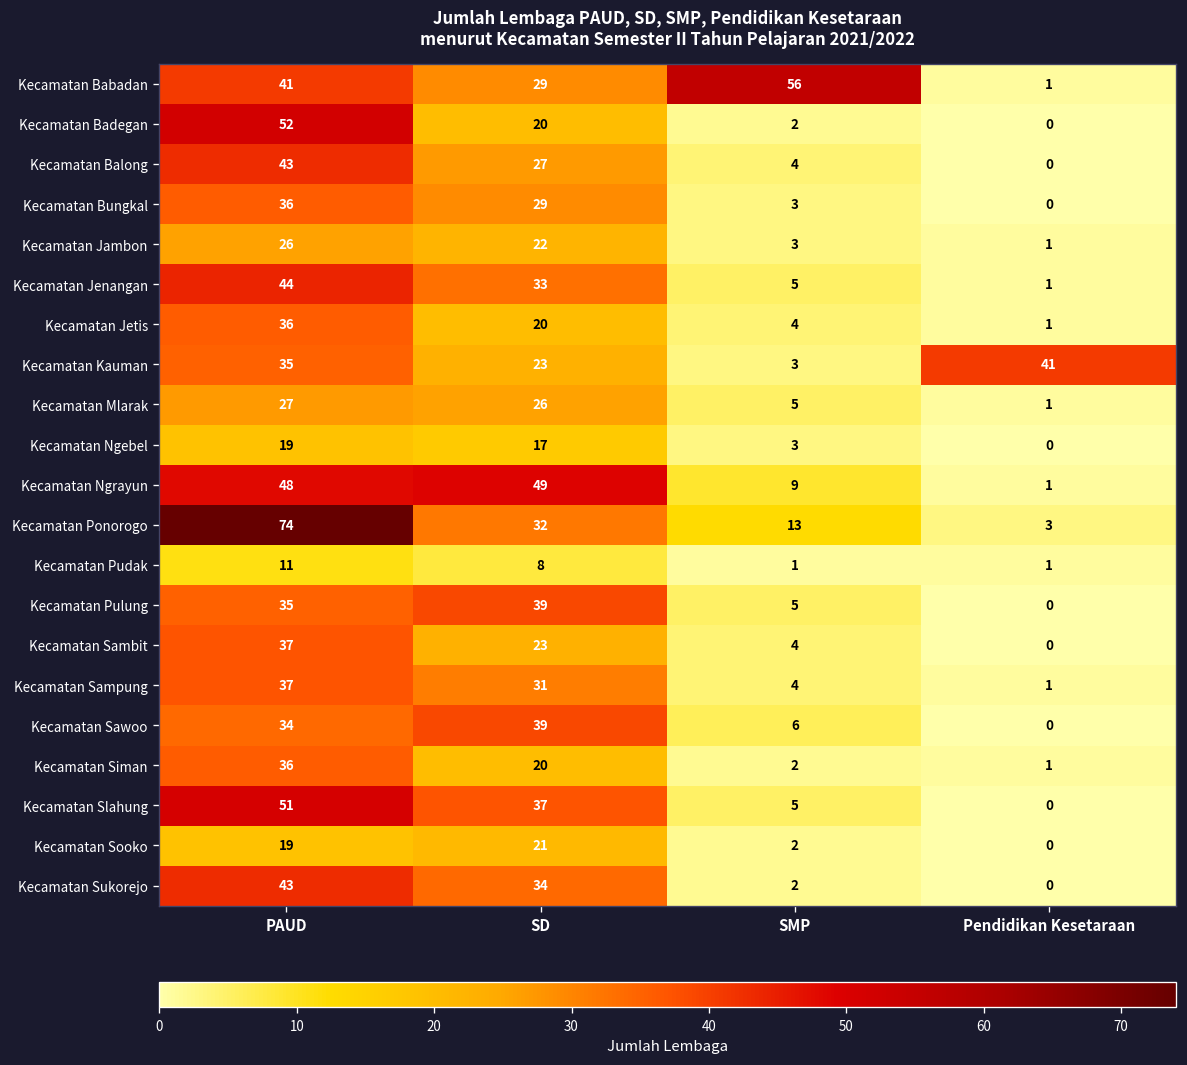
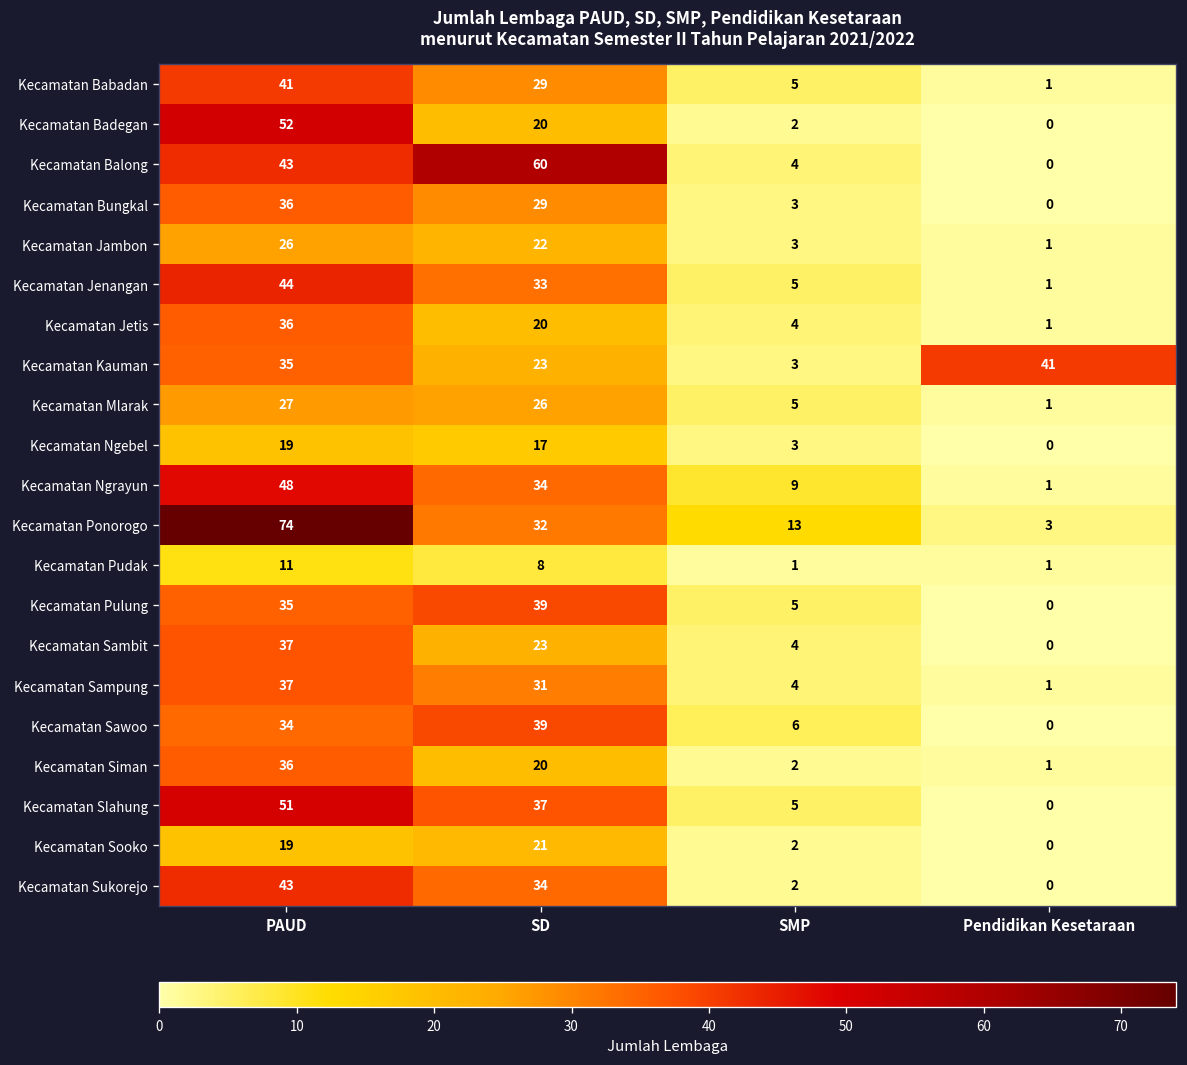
Kecamatan Babadan, SMP: 56 -> 5
Kecamatan Balong, SD: 27 -> 60
Kecamatan Ngrayun, SD: 49 -> 34
